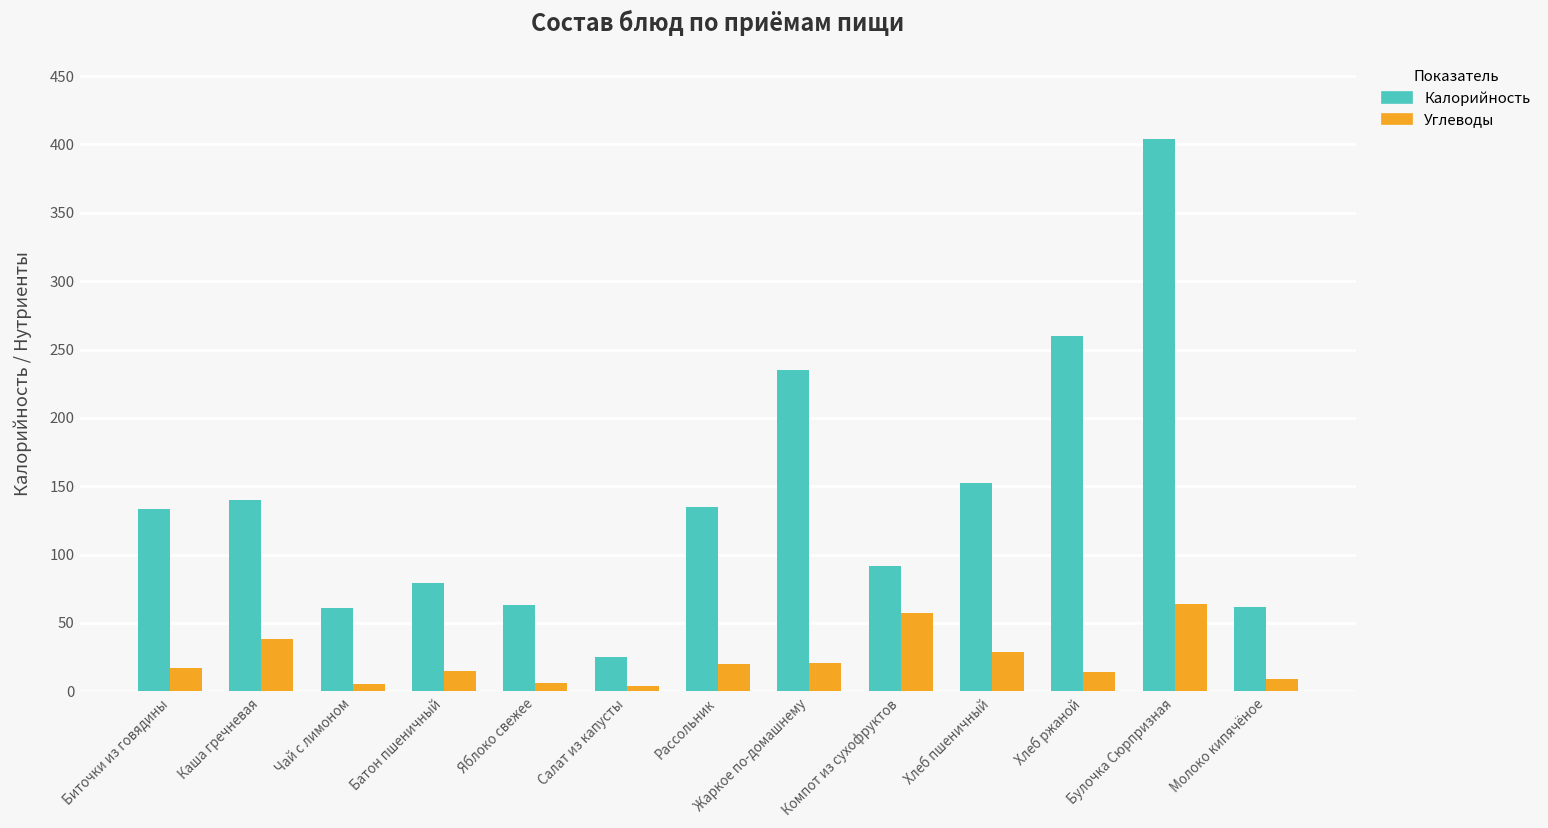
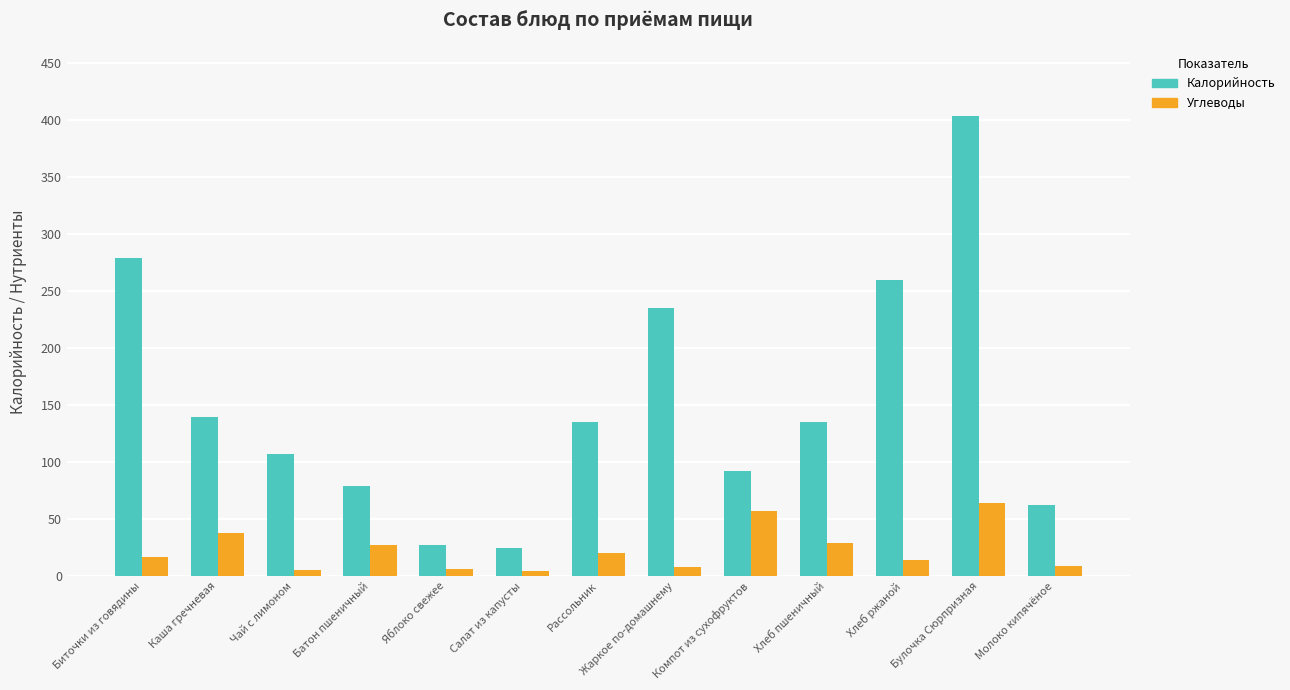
Калорийность, Биточки из говядины: 133 -> 279
Калорийность, Чай с лимоном: 61 -> 107
Углеводы, Батон пшеничный: 15 -> 27
Калорийность, Яблоко свежее: 63 -> 27
Углеводы, Жаркое по-домашнему: 21 -> 8
Калорийность, Хлеб пшеничный: 152 -> 135
